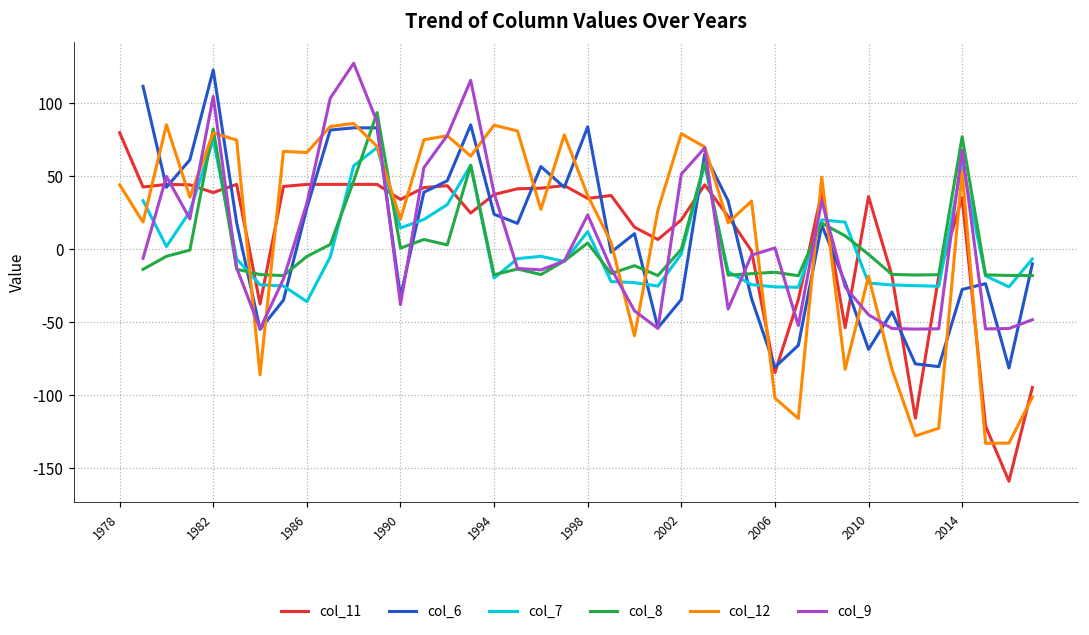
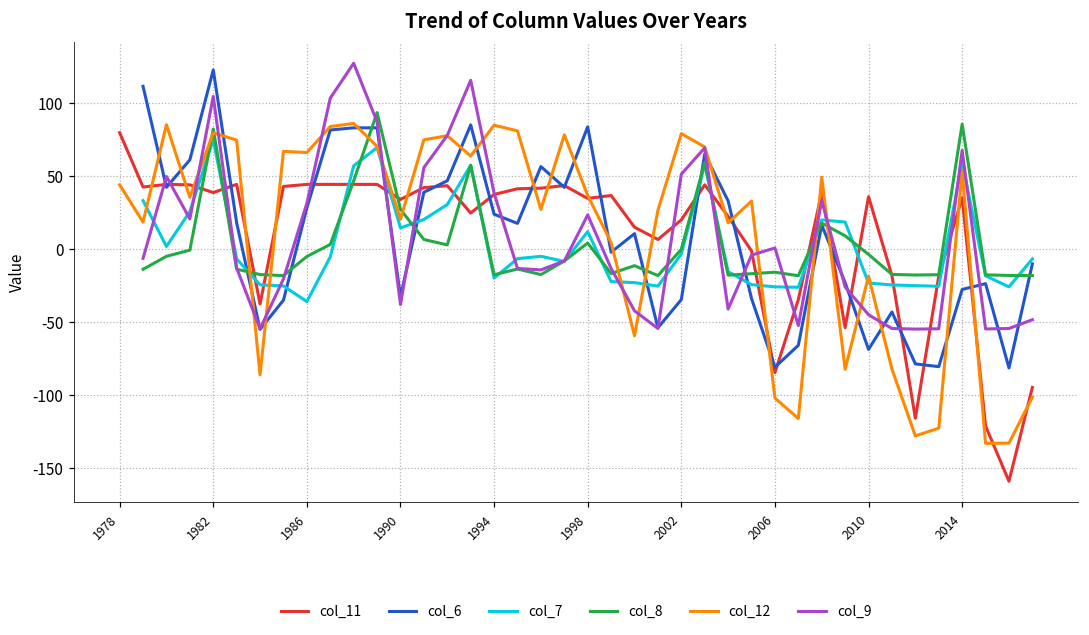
col_8, 1990: 1 -> 27
col_8, 2014: 77 -> 85
